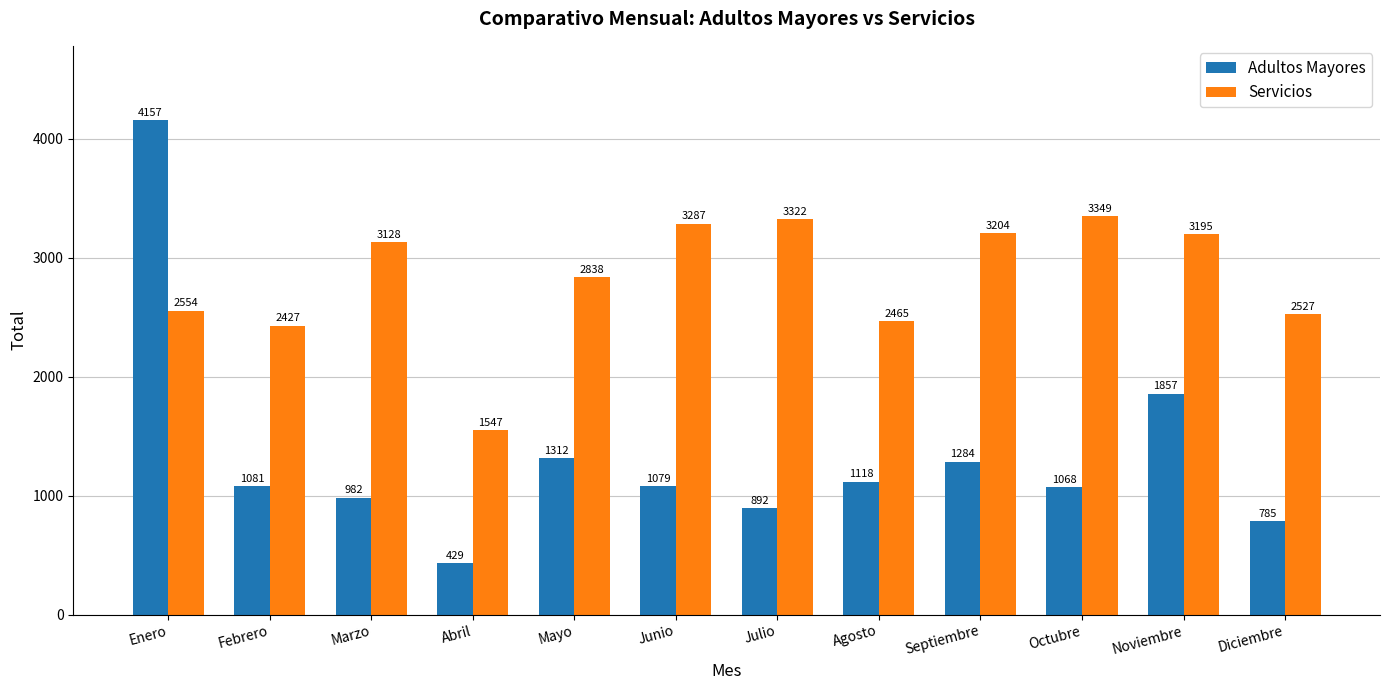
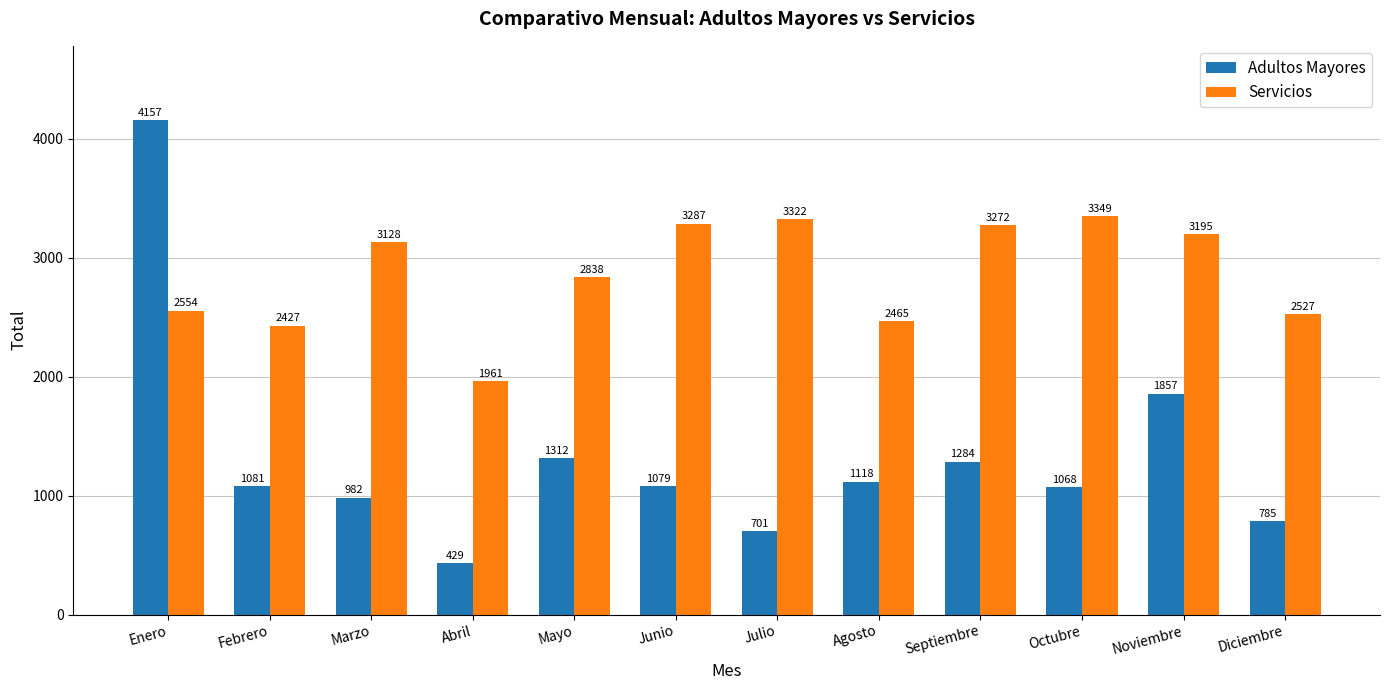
Servicios, Abril: 1547 -> 1961
Adultos Mayores, Julio: 892 -> 701
Servicios, Septiembre: 3204 -> 3272
